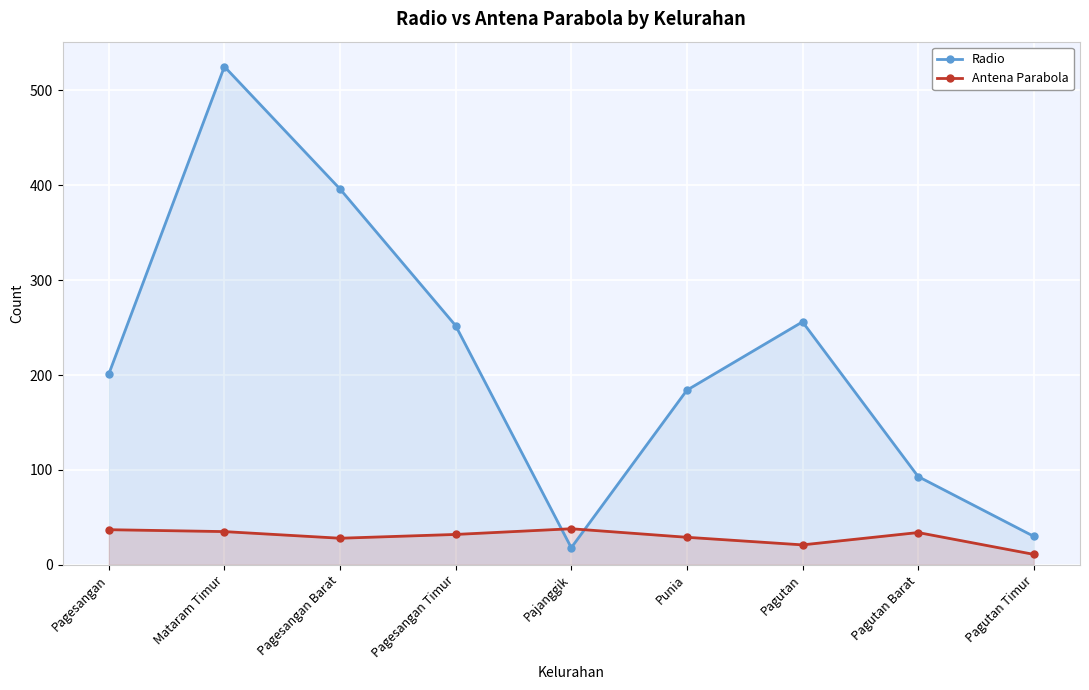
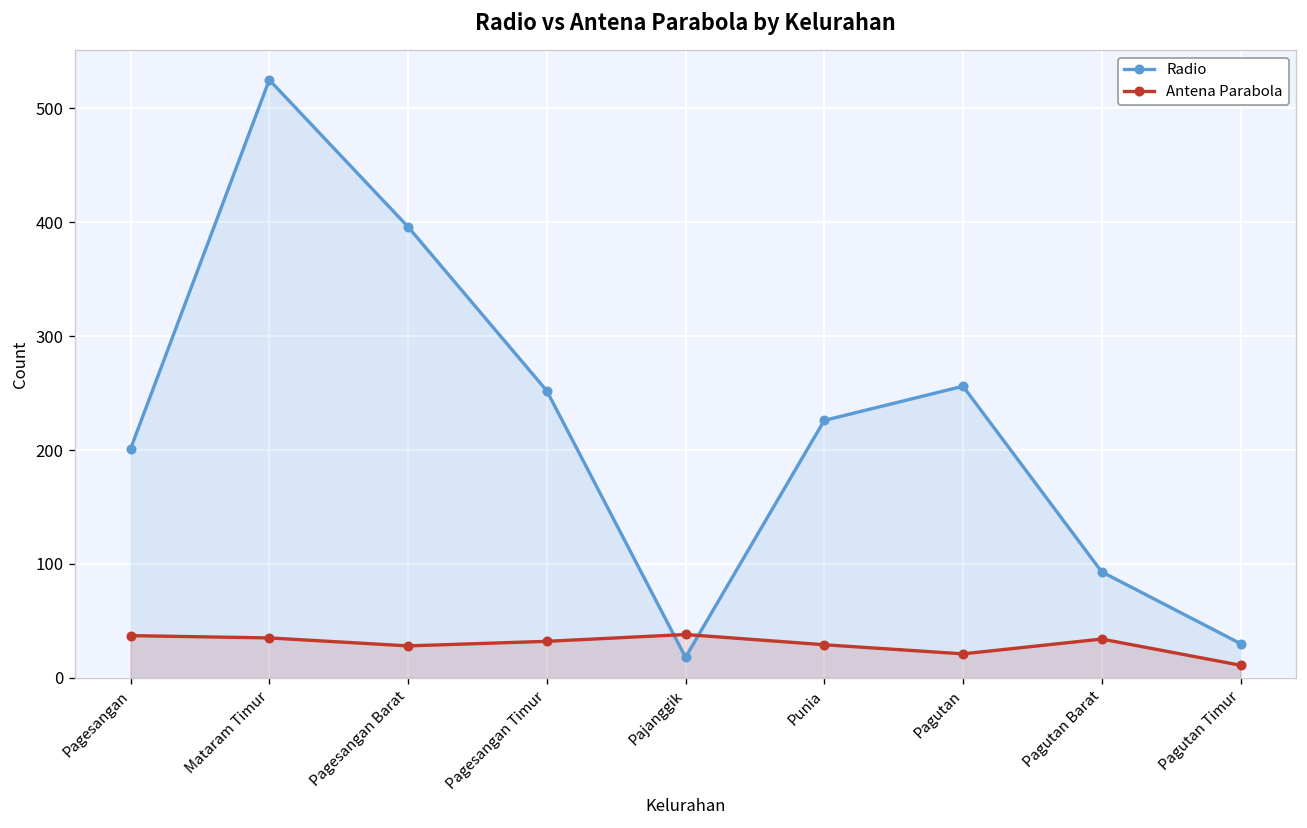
Radio, Punia: 180 -> 230
